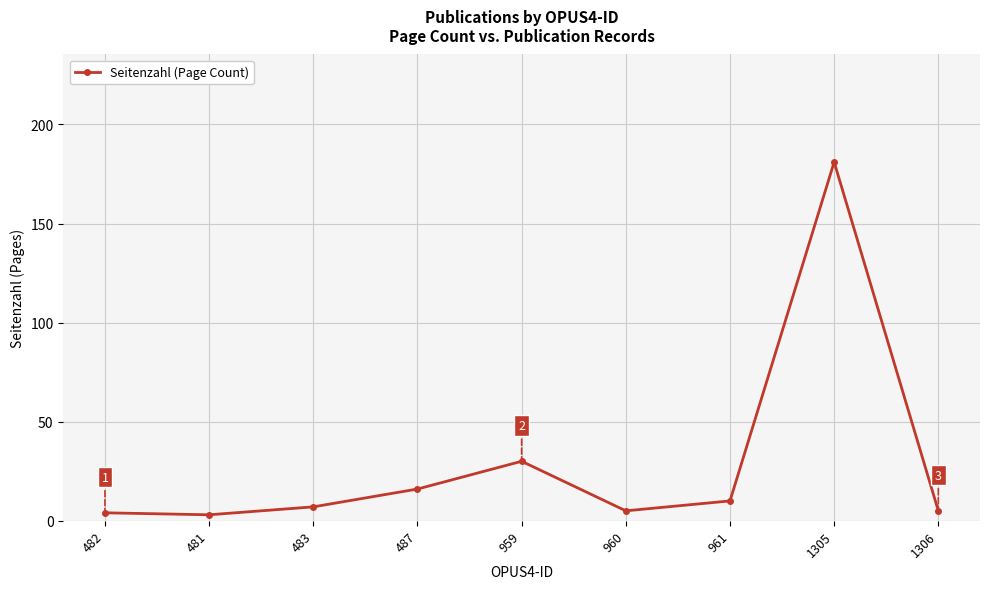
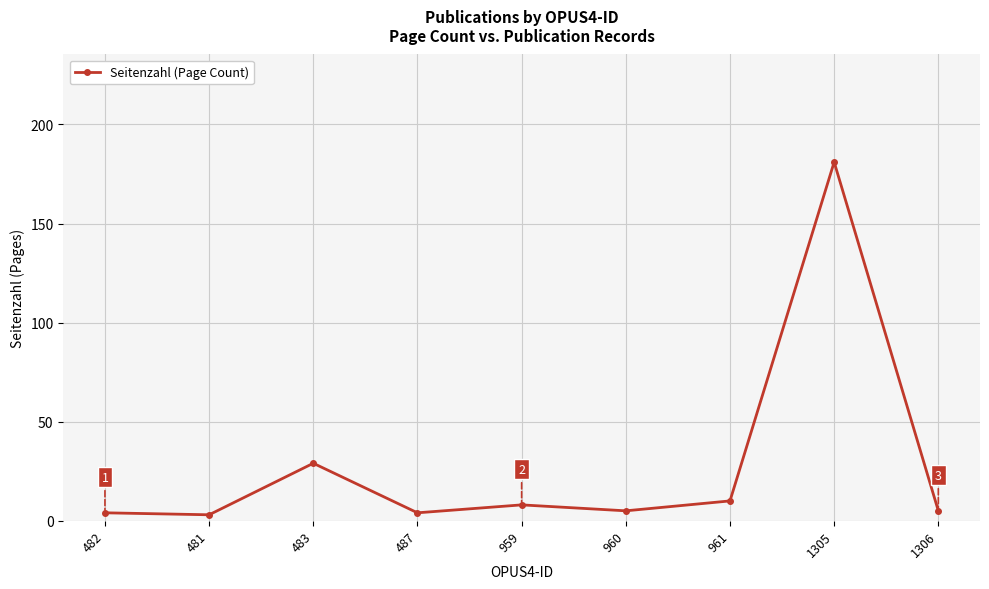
483: 7 -> 29
487: 16 -> 4
959: 30 -> 8
